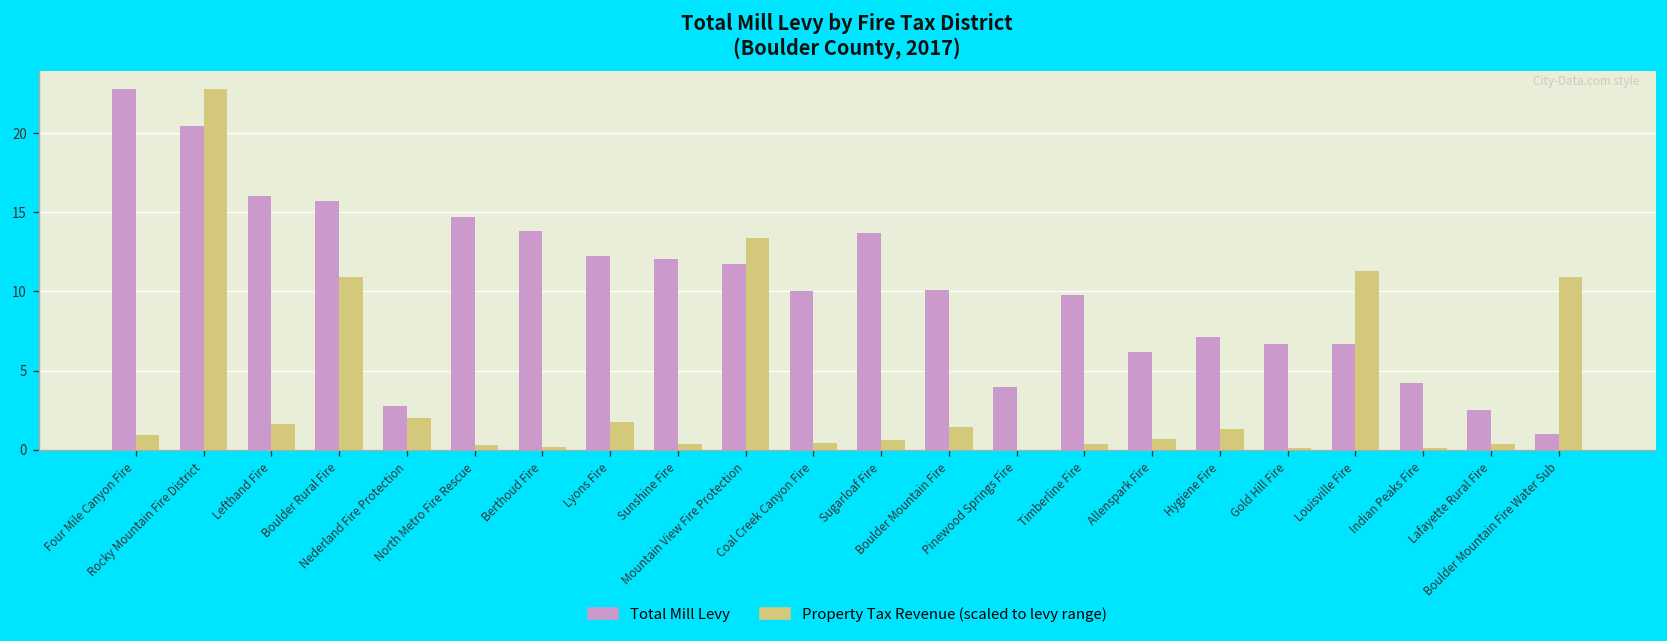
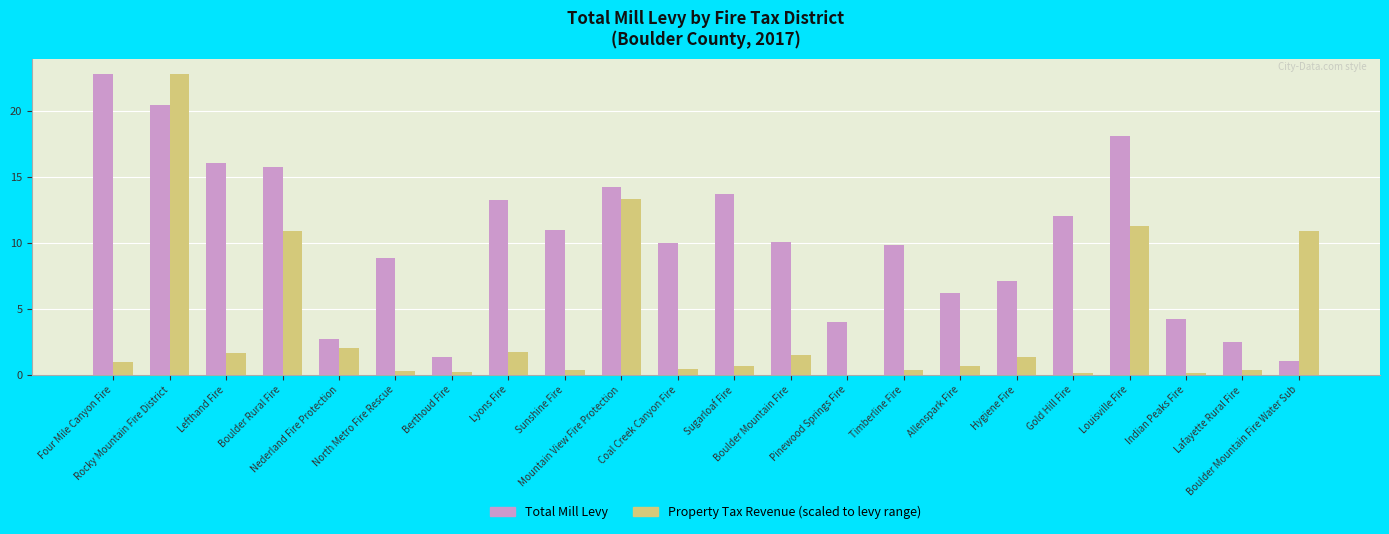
Total Mill Levy, North Metro Fire Rescue: 14.7 -> 8.8
Total Mill Levy, Berthoud Fire: 13.8 -> 1.3
Total Mill Levy, Lyons Fire: 12.2 -> 13.3
Total Mill Levy, Sunshine Fire: 12.0 -> 11.0
Total Mill Levy, Mountain View Fire Protection: 11.7 -> 14.2
Total Mill Levy, Gold Hill Fire: 6.7 -> 12.0
Total Mill Levy, Louisville Fire: 6.7 -> 18.1
